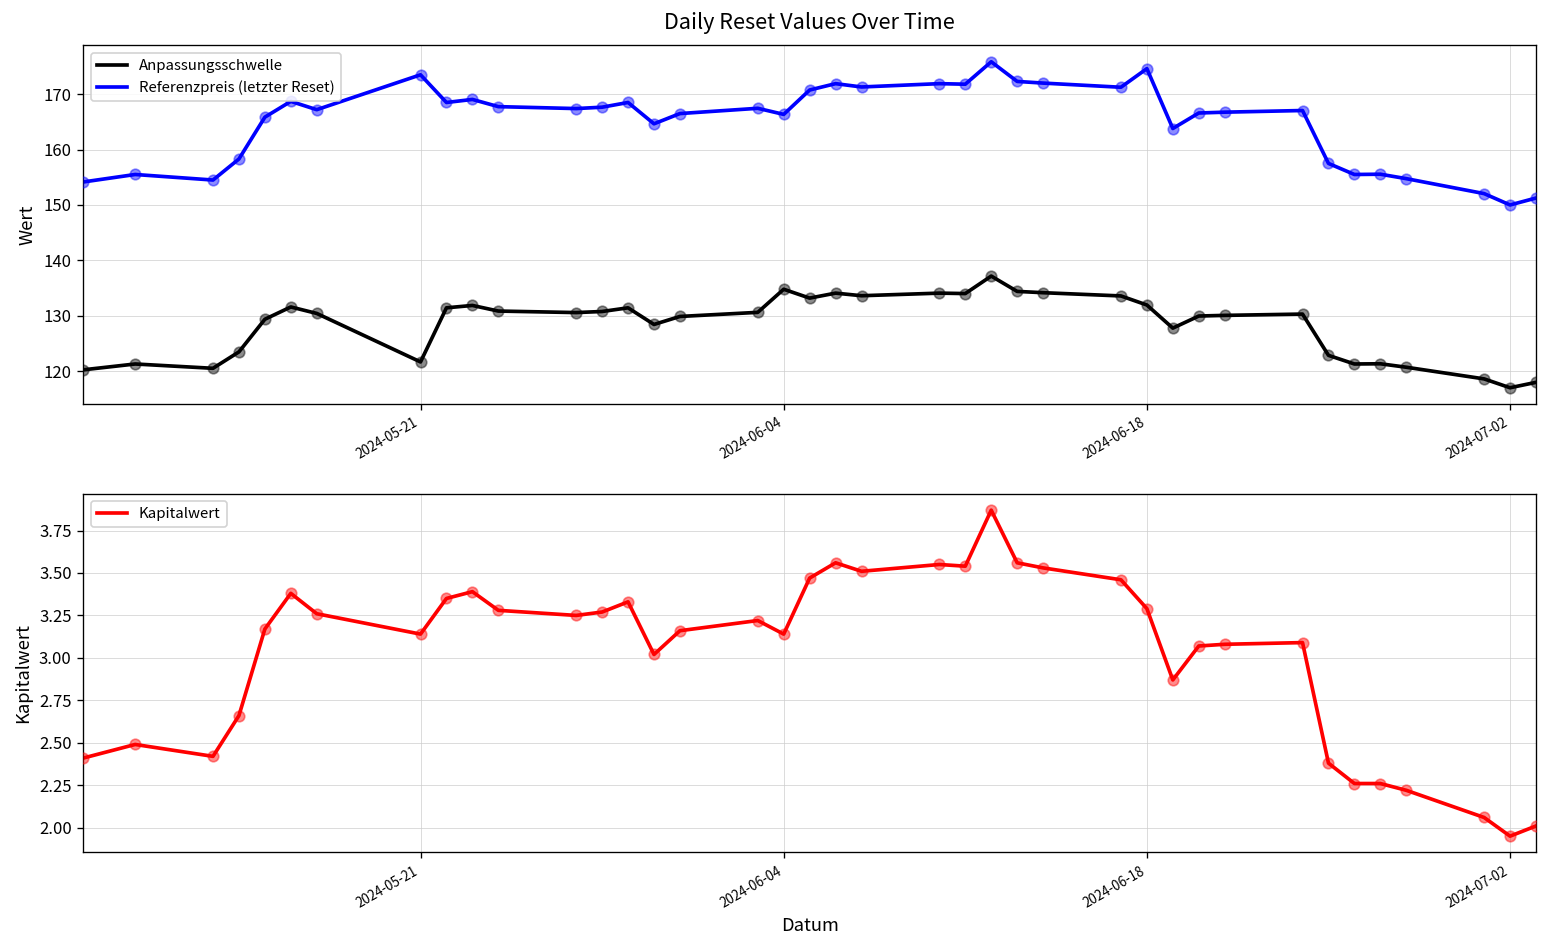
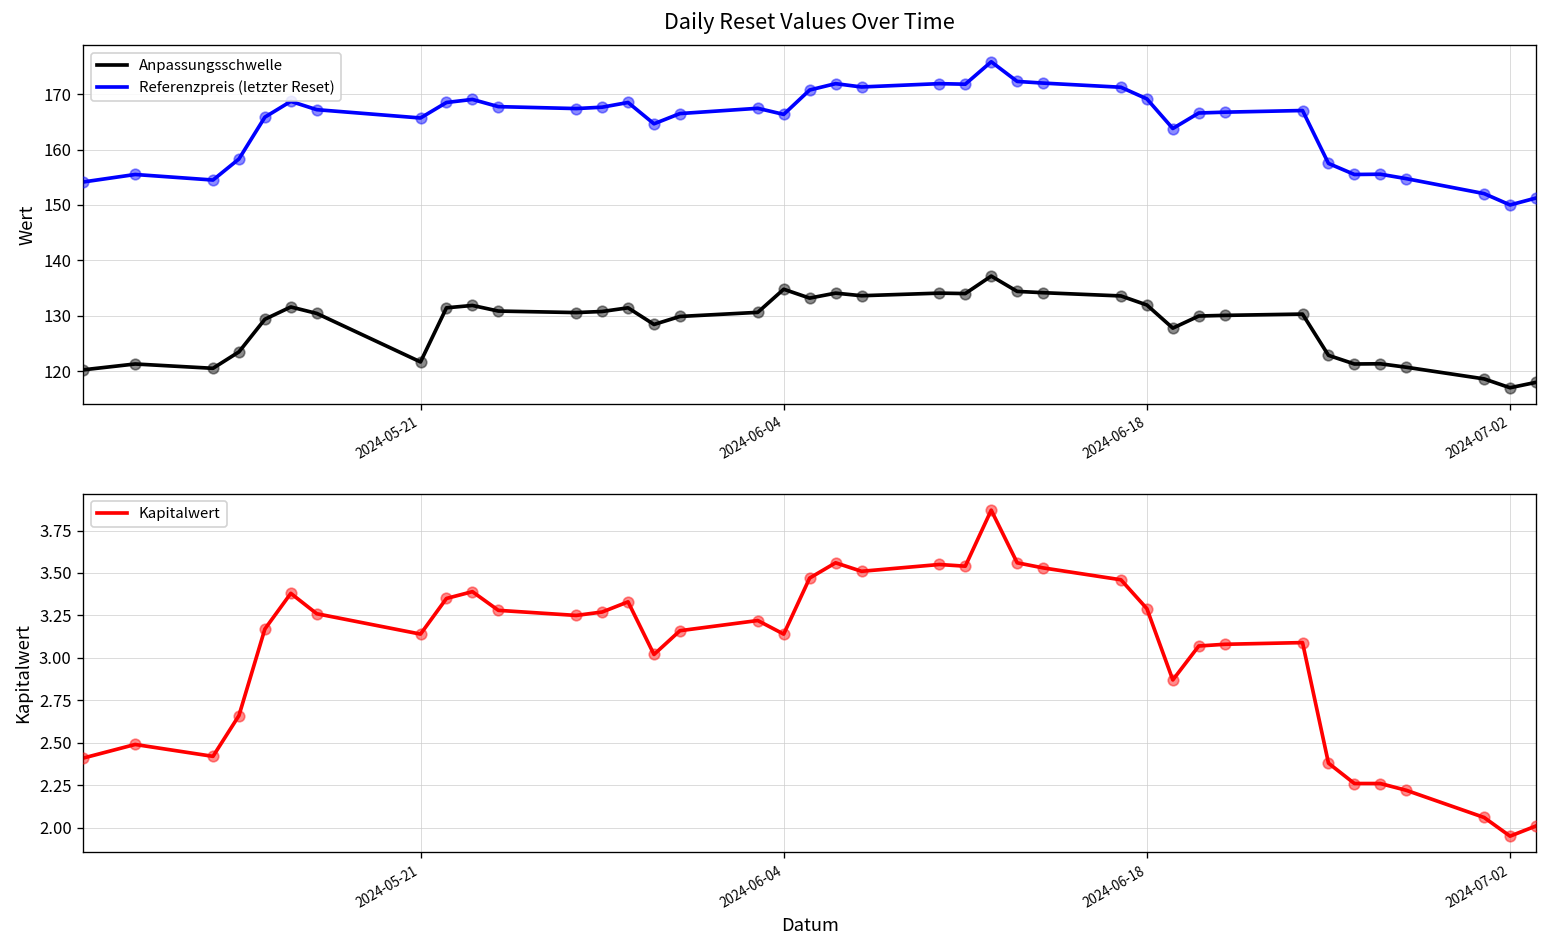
Daily Reset Values Over Time, Referenzpreis (letzter Reset), 2024-05-21: 174 -> 166
Daily Reset Values Over Time, Referenzpreis (letzter Reset), 2024-06-18: 175 -> 169
